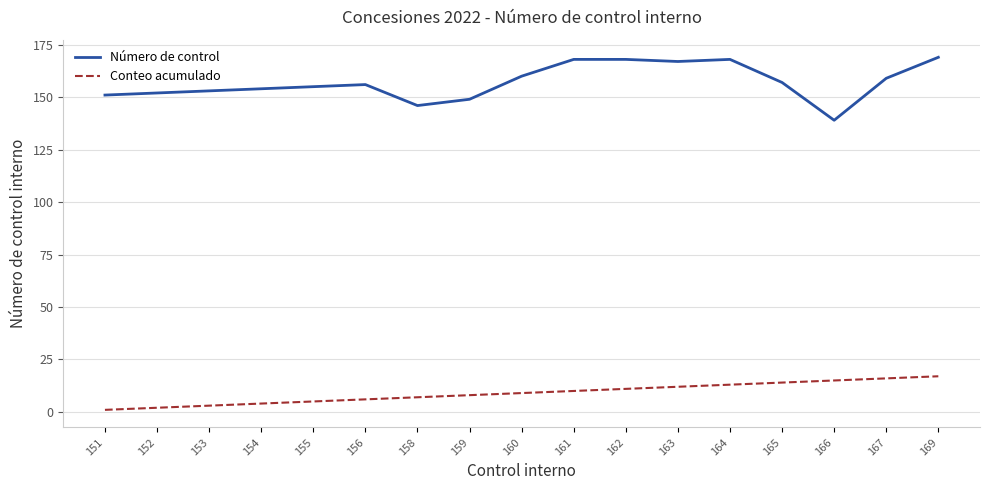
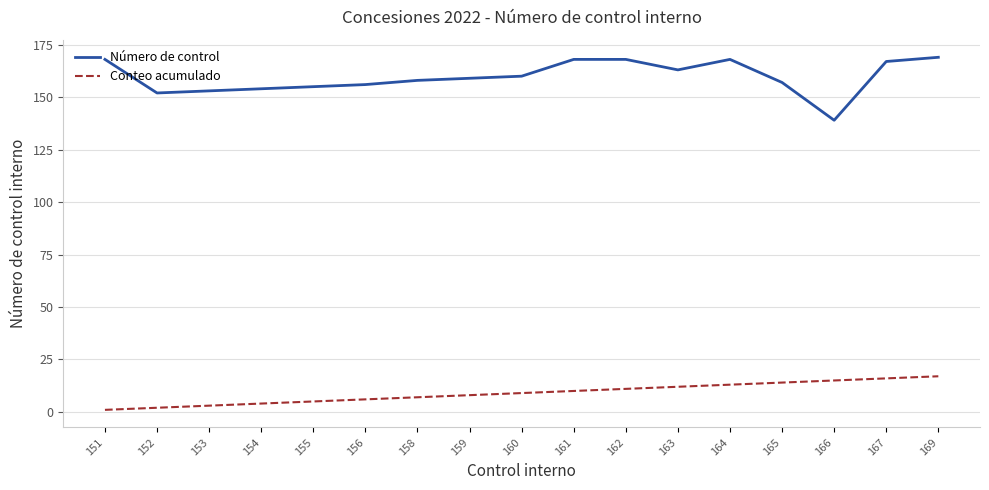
Número de control, 151: 151 -> 168
Número de control, 158: 146 -> 158
Número de control, 159: 149 -> 159
Número de control, 163: 167 -> 163
Número de control, 167: 159 -> 167
